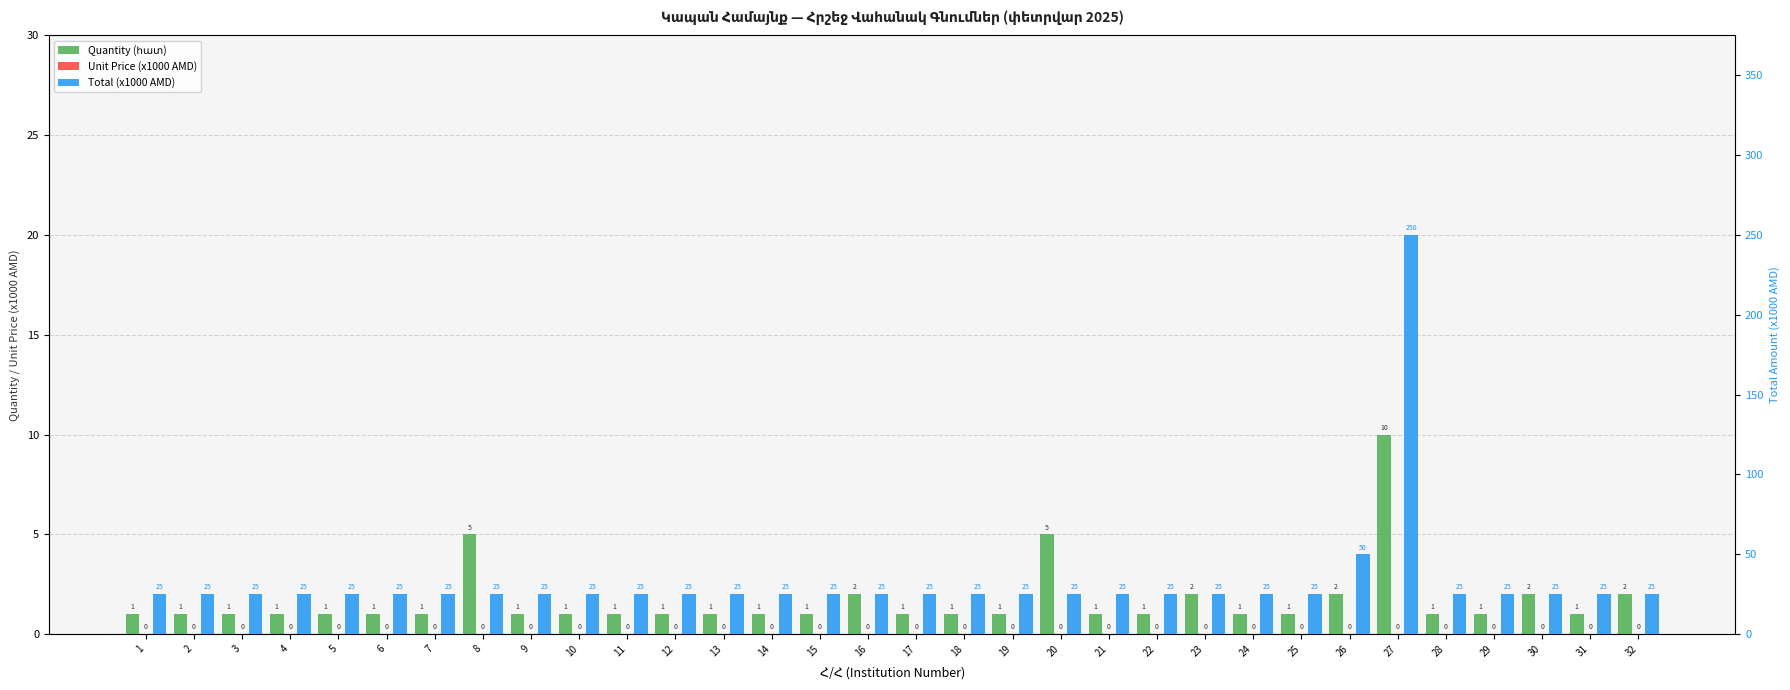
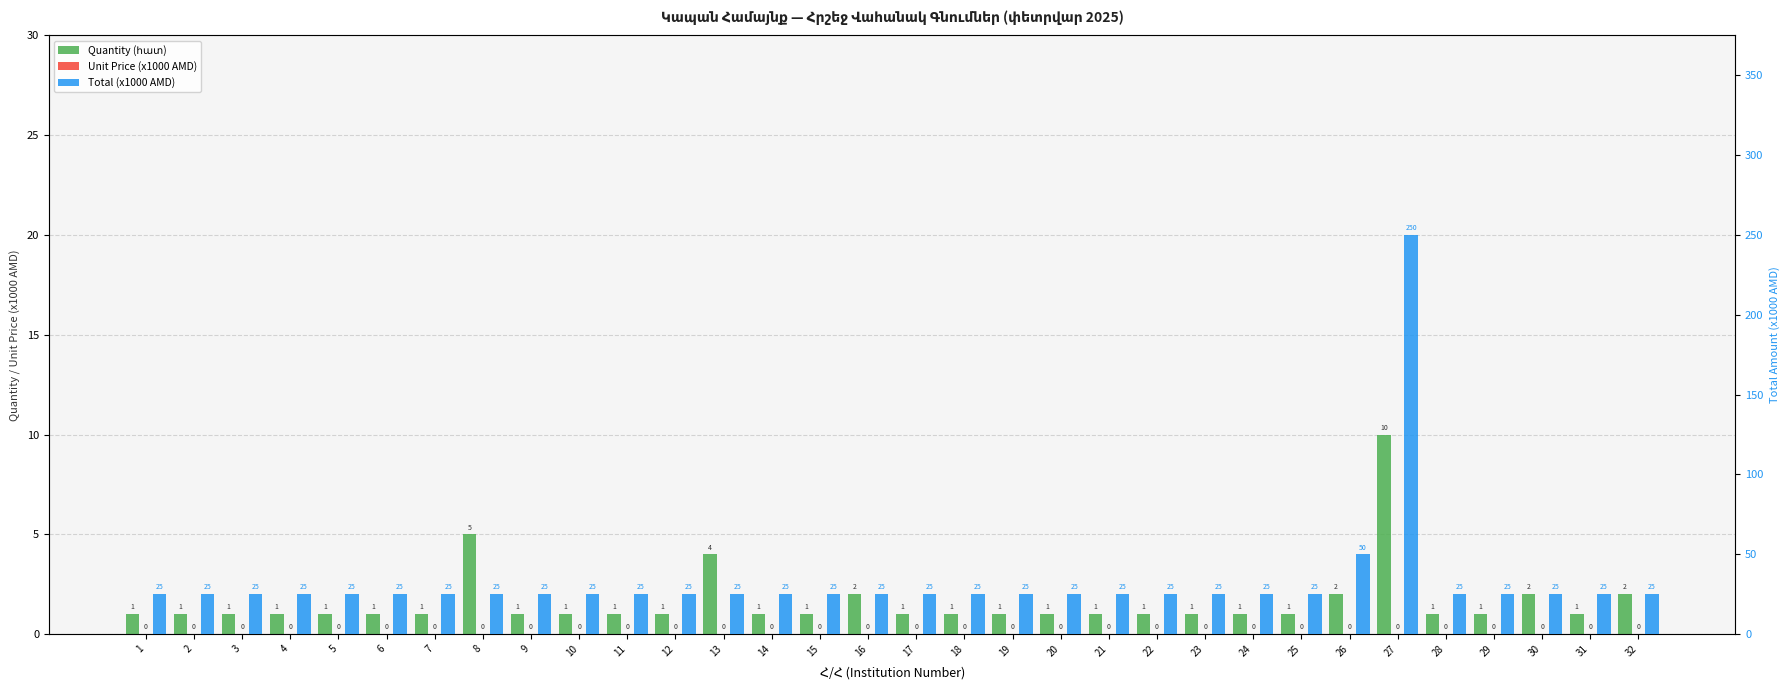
Quantity (հատ), 13: 1 -> 4
Quantity (հատ), 20: 5 -> 1
Quantity (հատ), 23: 2 -> 1
